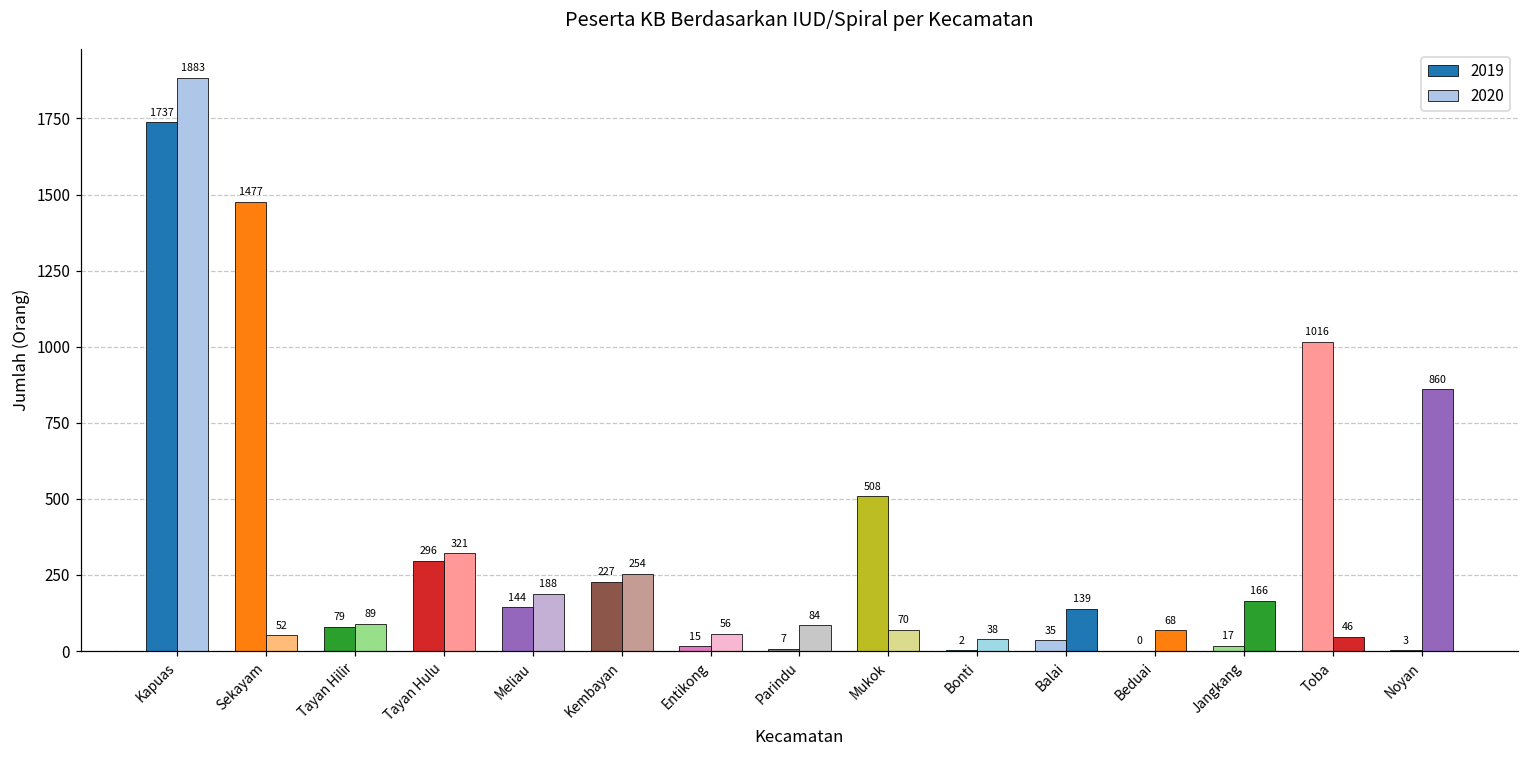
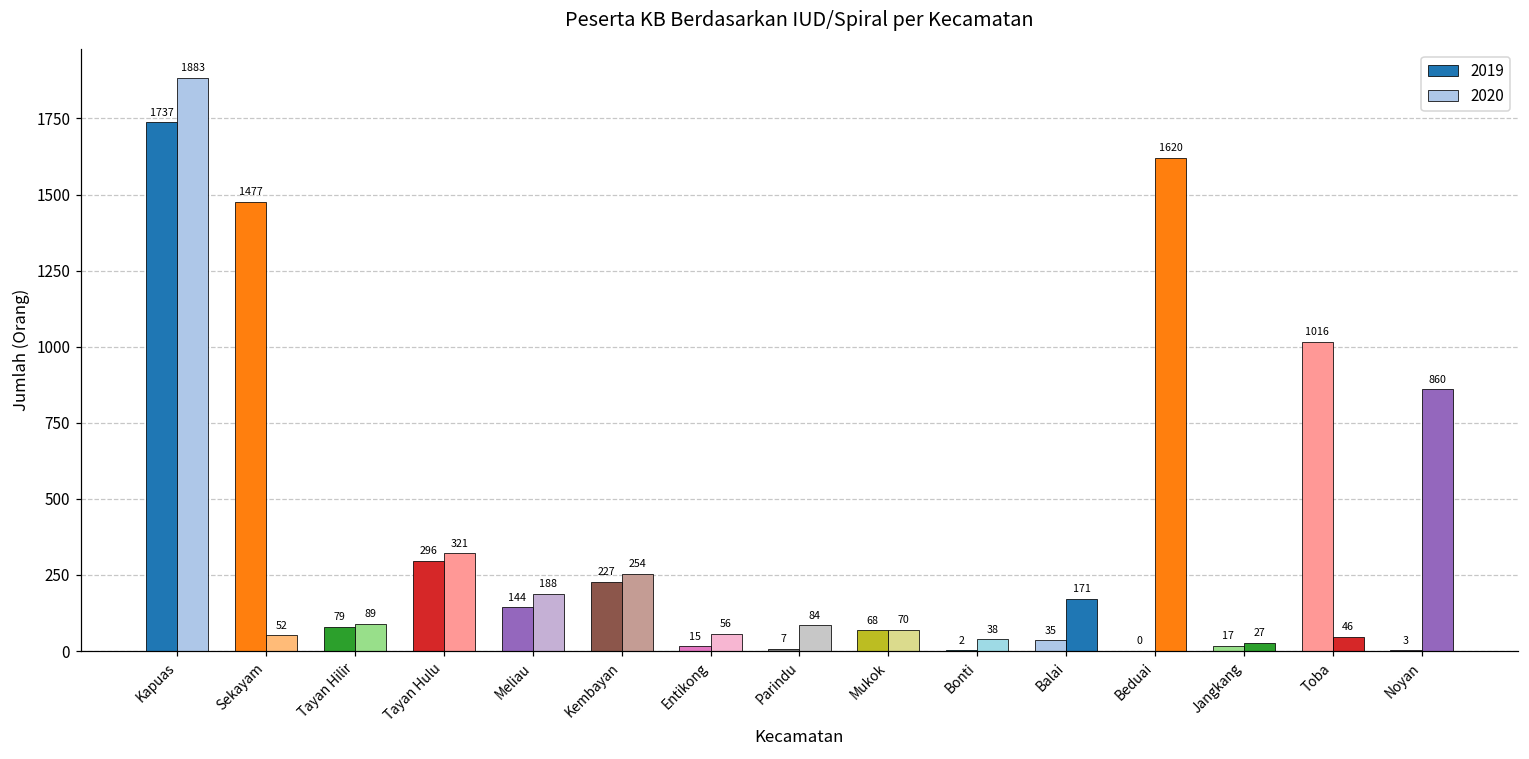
2019, Mukok: 508 -> 68
2020, Balai: 139 -> 171
2020, Beduai: 68 -> 1620
2020, Jangkang: 166 -> 27
